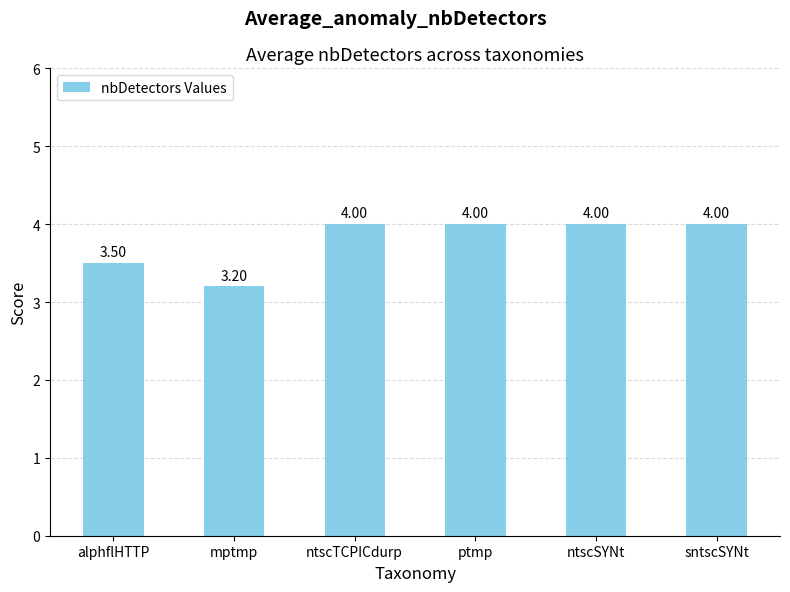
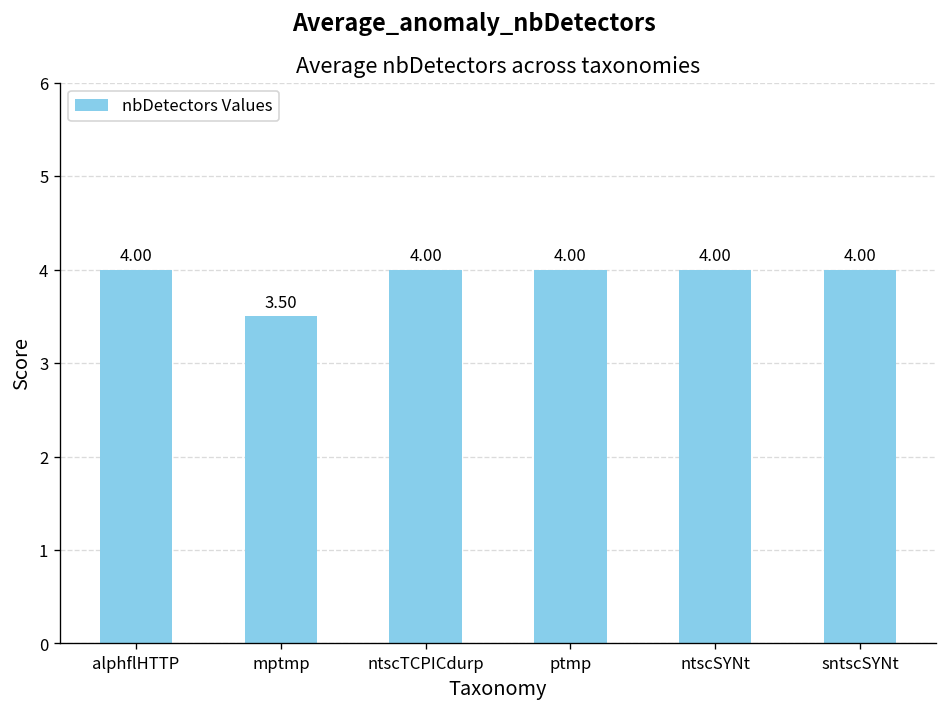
alphflHTTP: 3.50 -> 4.00
mptmp: 3.20 -> 3.50
